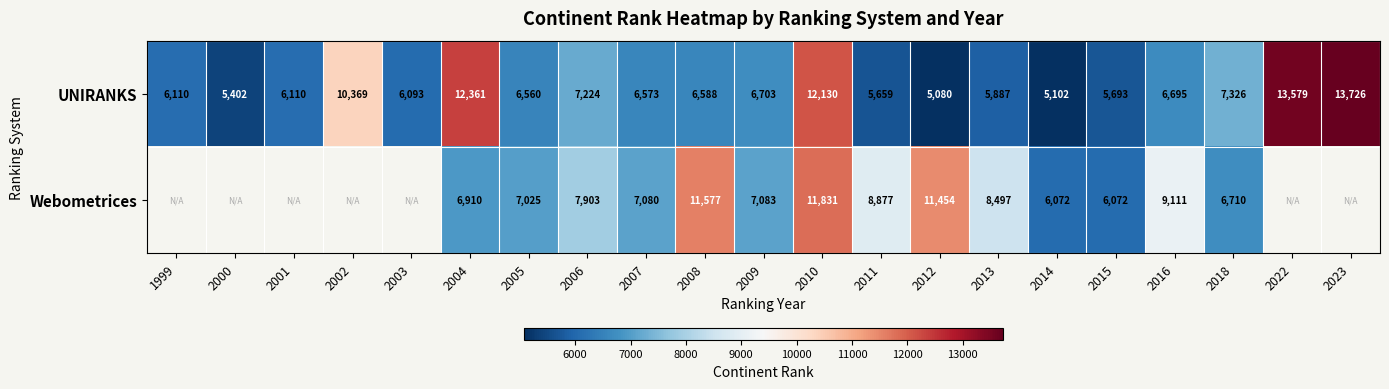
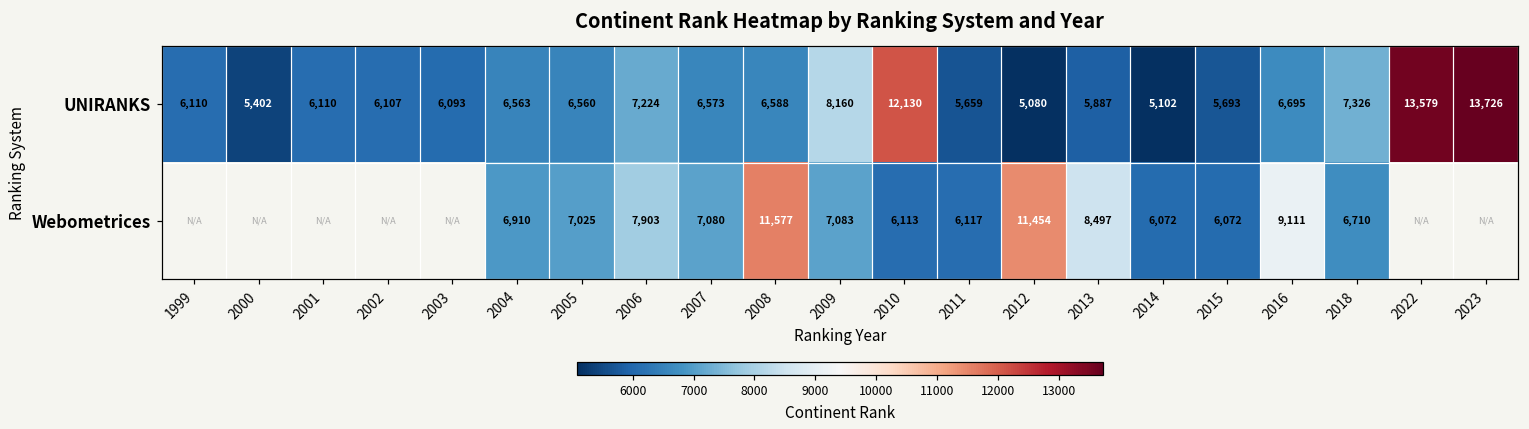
UNIRANKS, 2002: 10,369 -> 6,107
UNIRANKS, 2004: 12,361 -> 6,563
UNIRANKS, 2009: 6,703 -> 8,160
Webometrices, 2010: 11,831 -> 6,113
Webometrices, 2011: 8,877 -> 6,117
